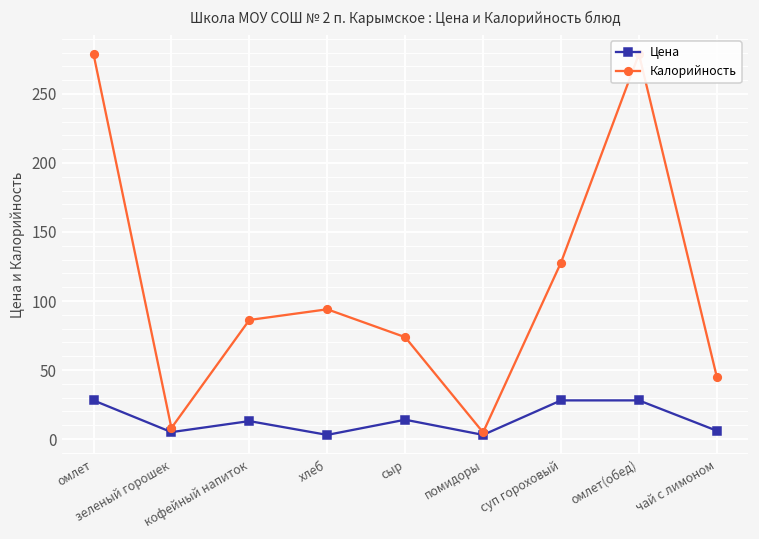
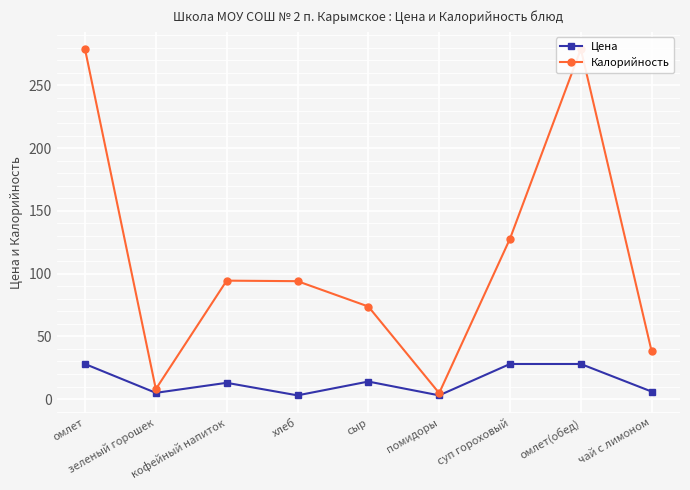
Калорийность, кофейный напиток: 86 -> 94
Калорийность, чай с лимоном: 45 -> 38
